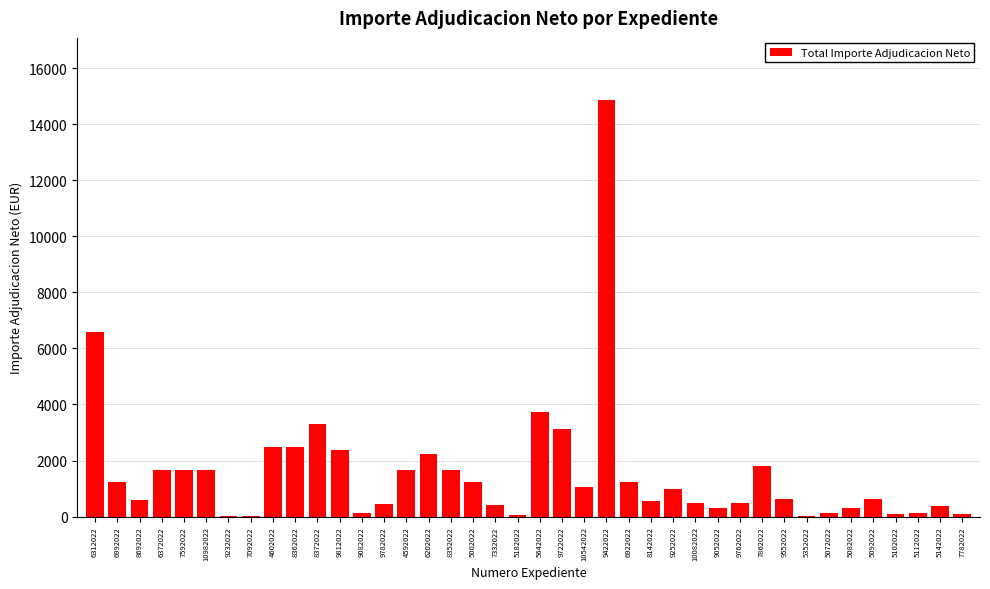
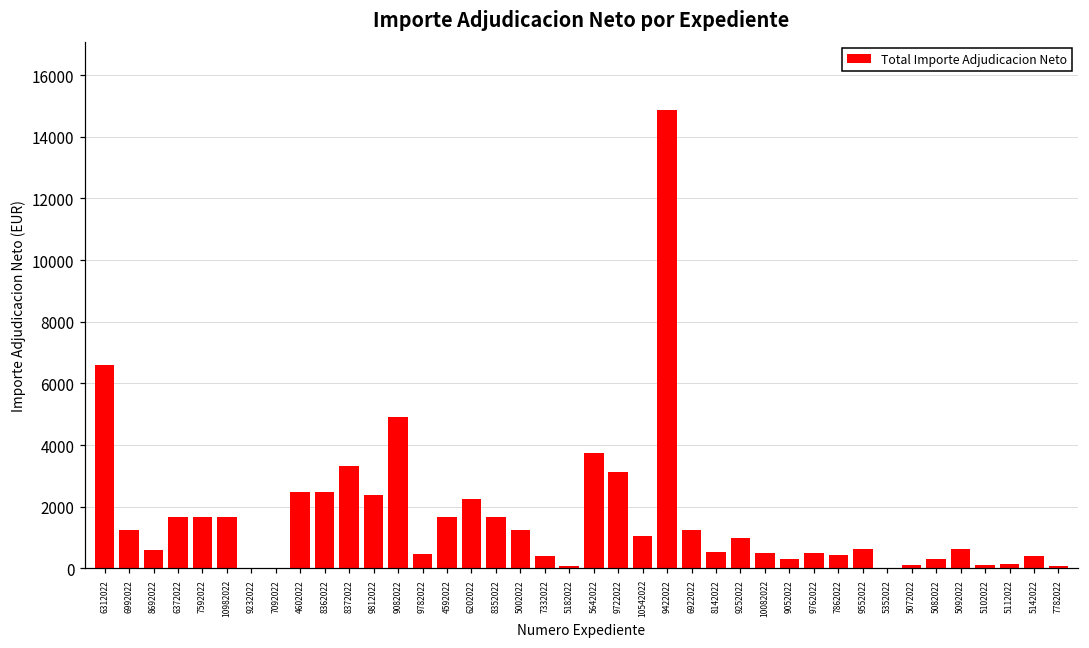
9082022: 100 -> 4900
7862022: 1800 -> 400
